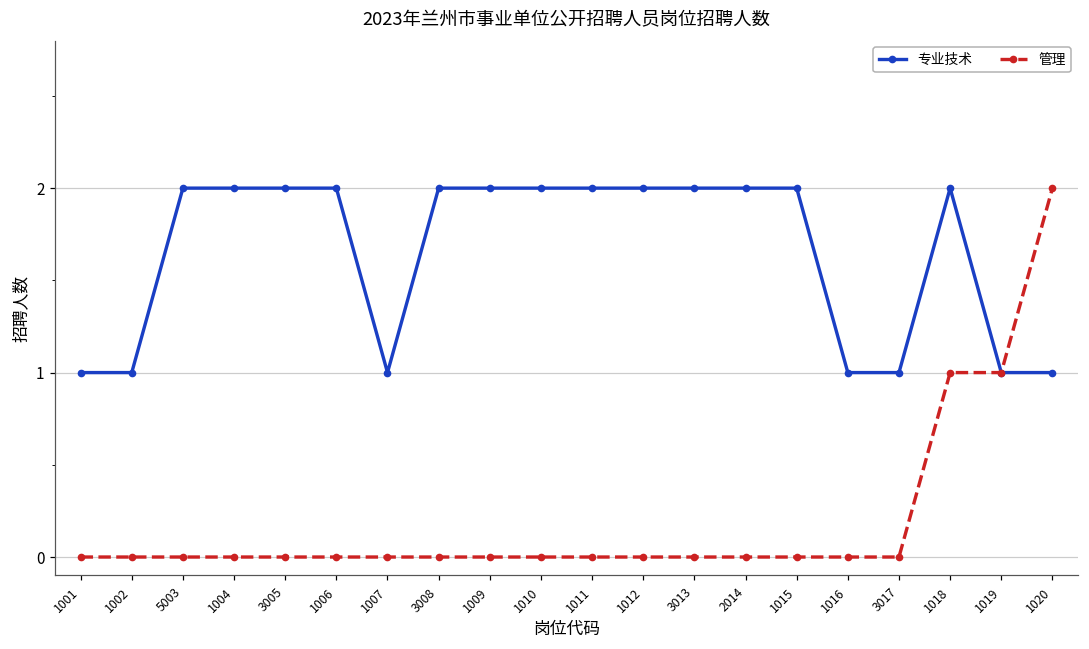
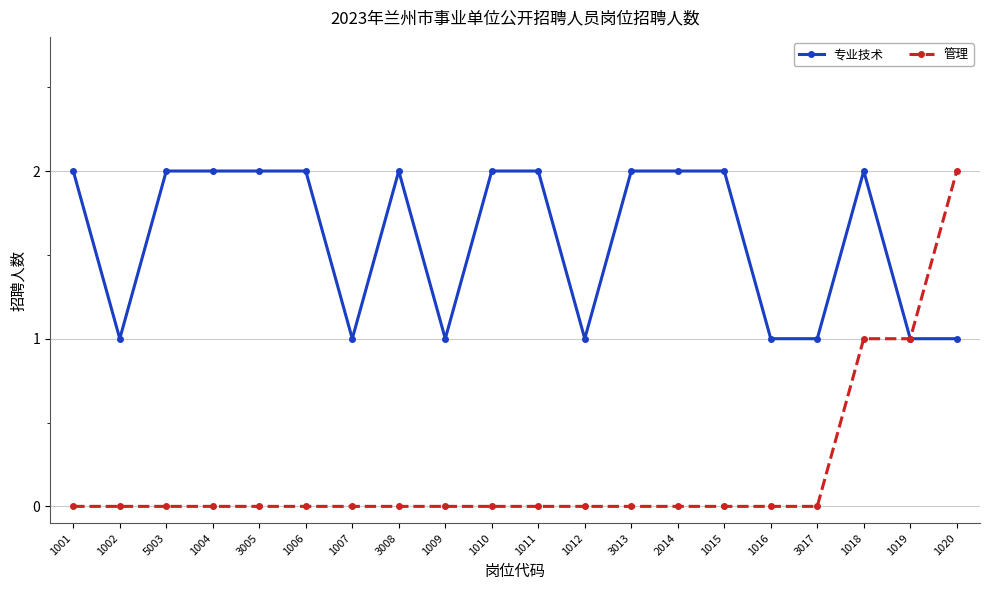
专业技术, 1001: 1 -> 2
专业技术, 1009: 2 -> 1
专业技术, 1012: 2 -> 1
